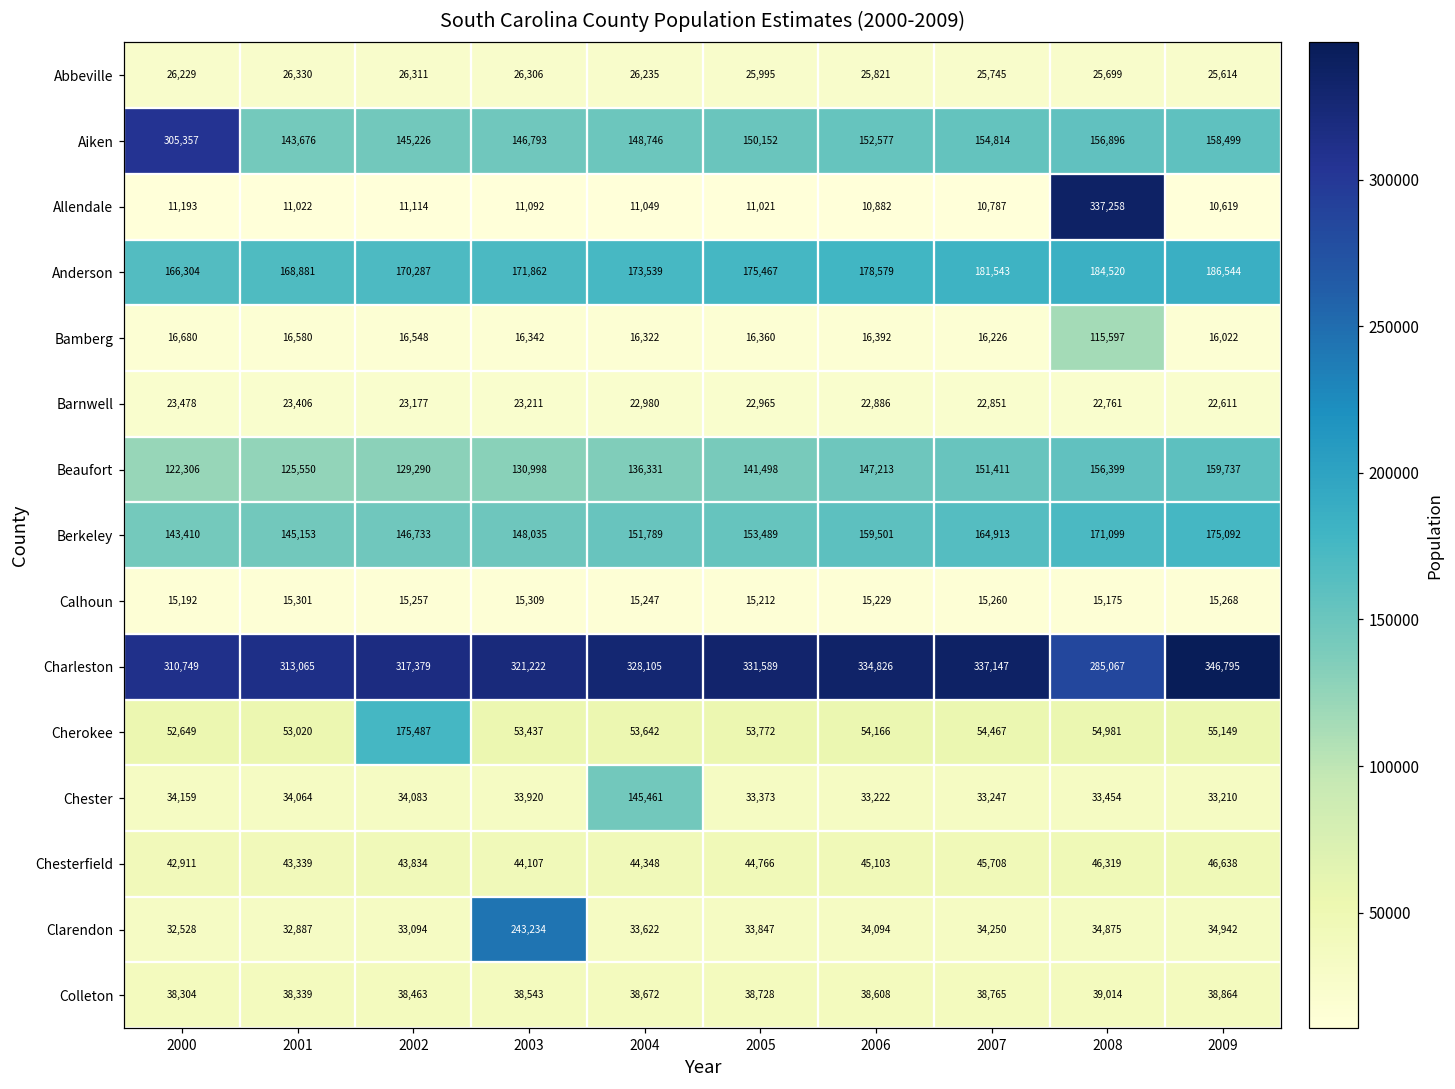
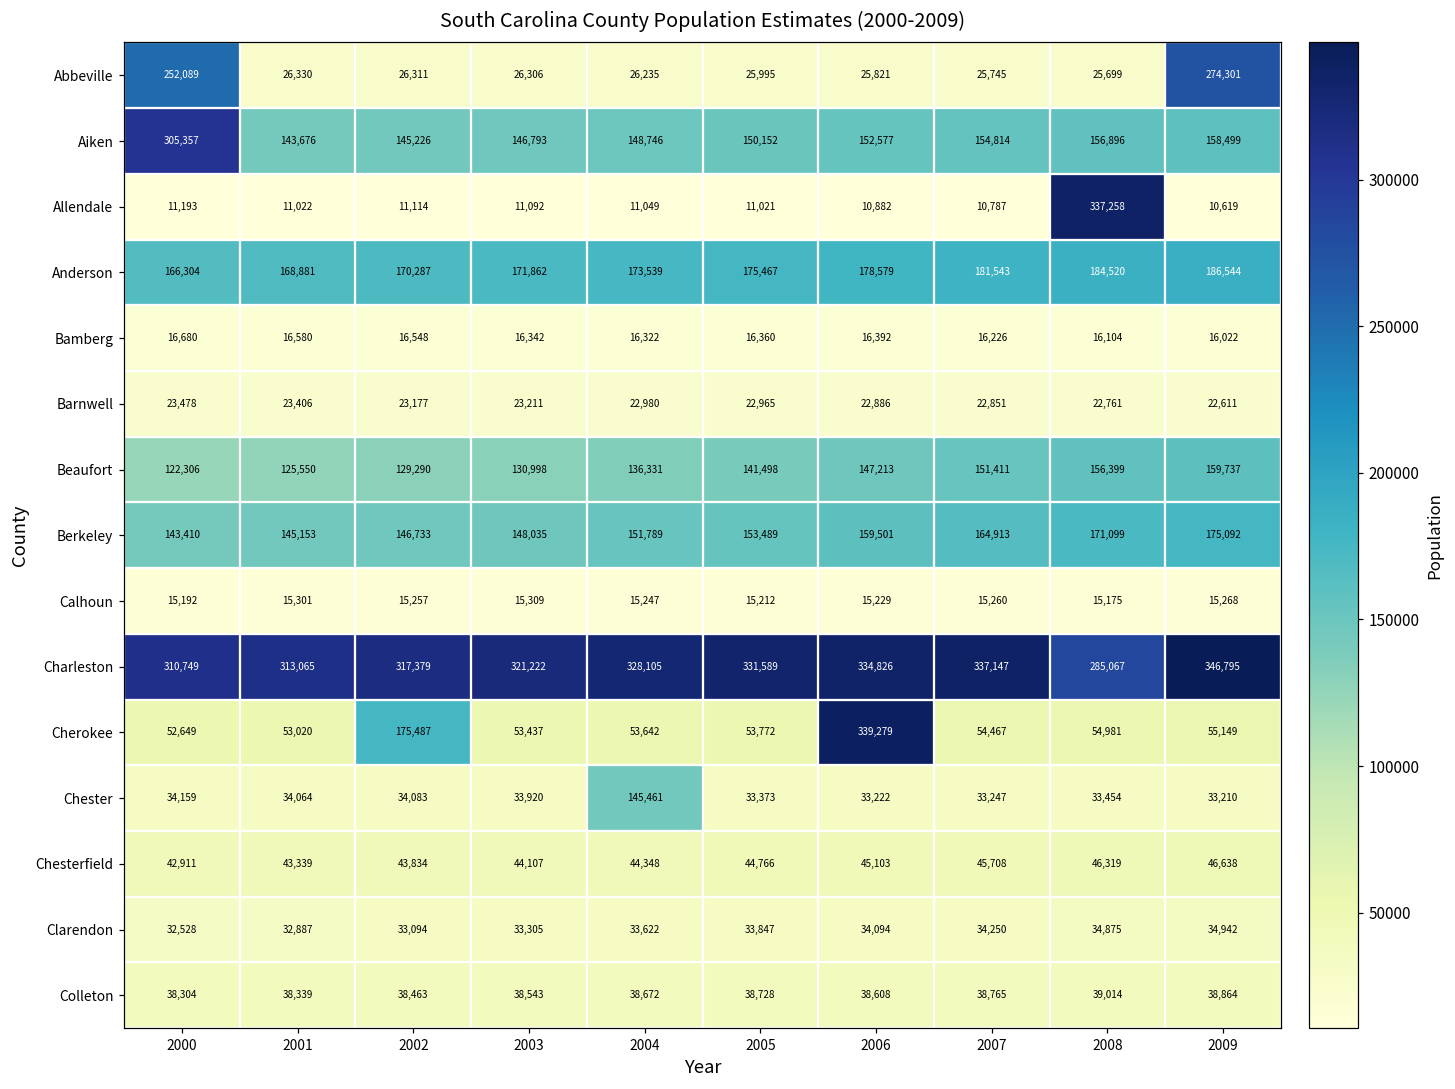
Abbeville, 2000: 26,229 -> 252,089
Abbeville, 2009: 25,614 -> 274,301
Bamberg, 2008: 115,597 -> 16,104
Cherokee, 2006: 54,166 -> 339,279
Clarendon, 2003: 243,234 -> 33,305
